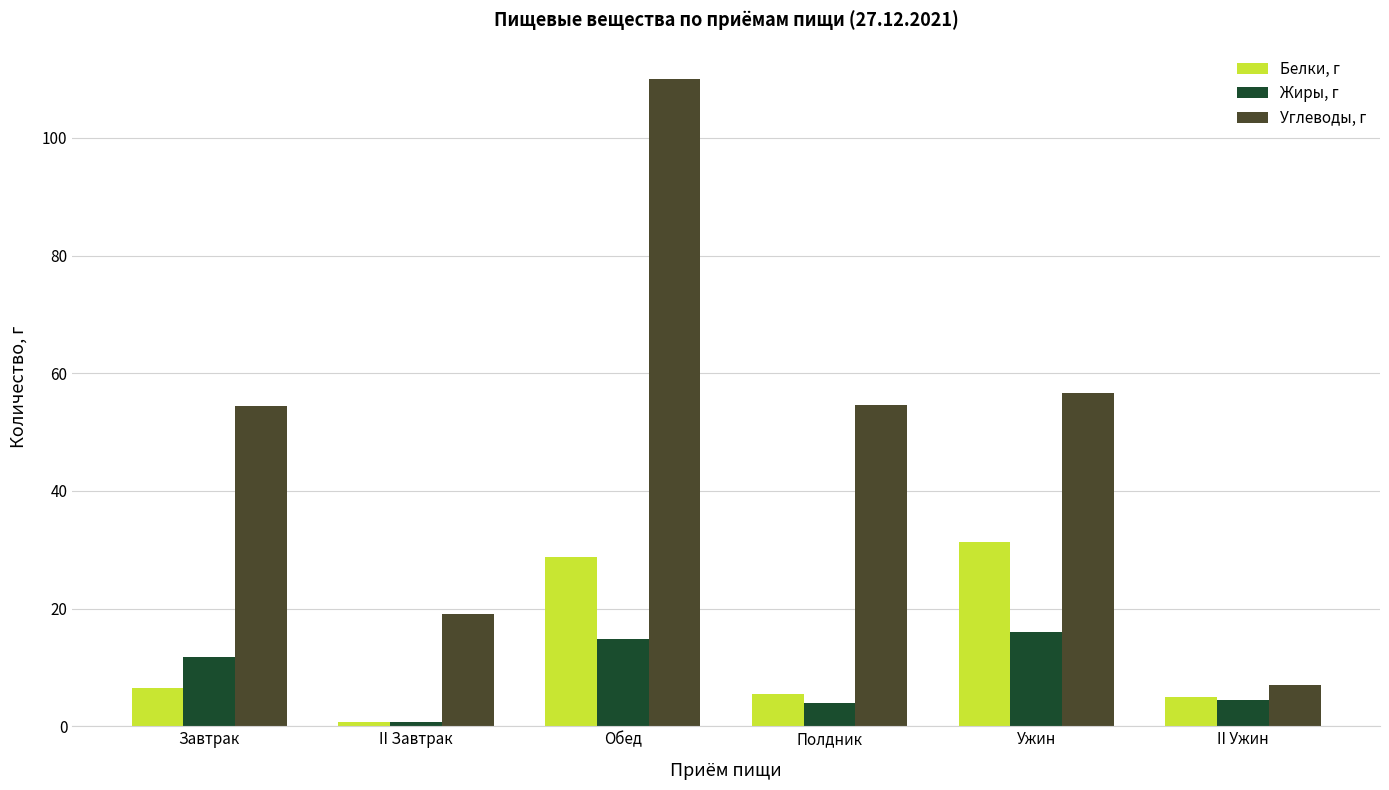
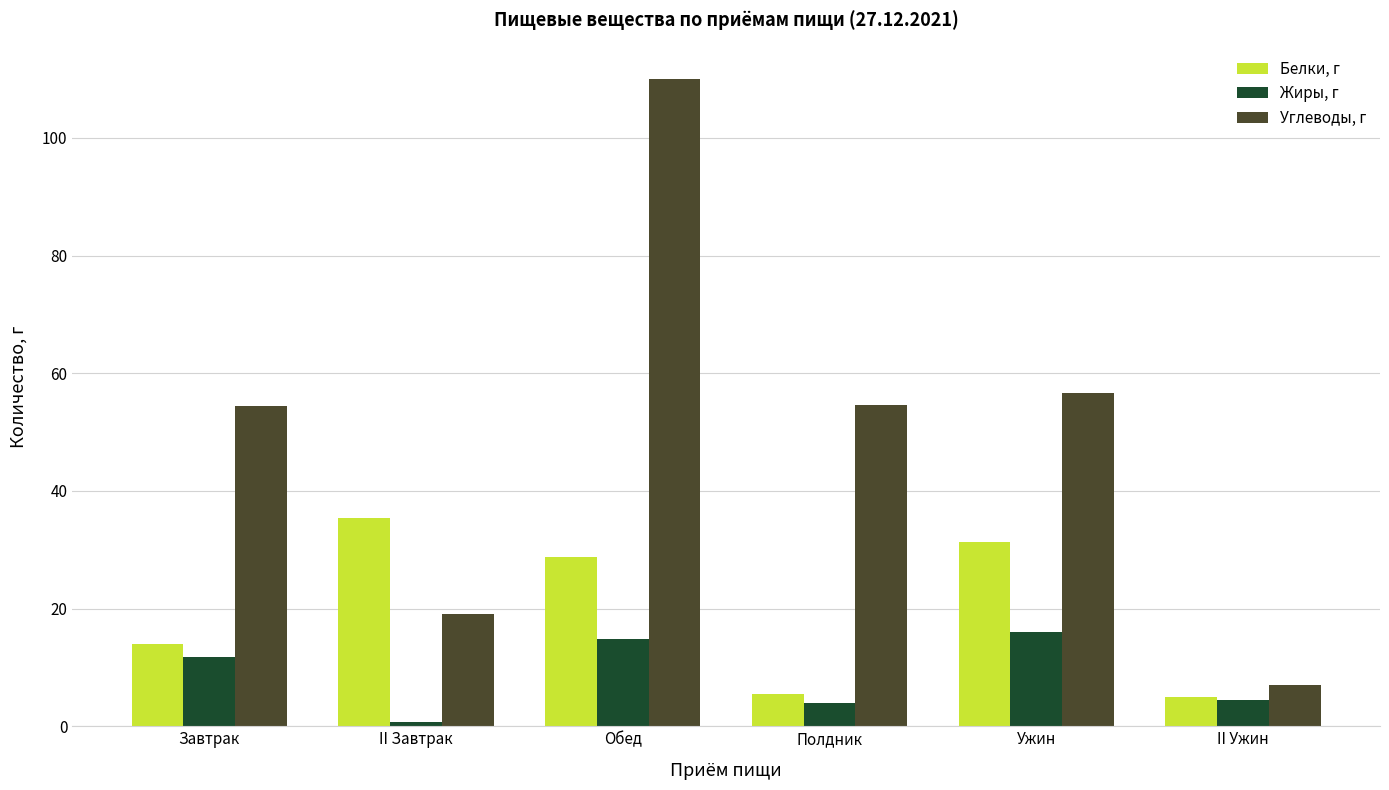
Белки, г, Завтрак: 7 -> 14
Белки, г, II Завтрак: 1 -> 35
